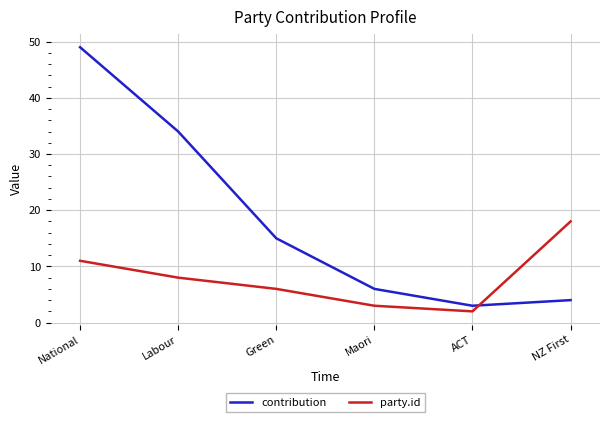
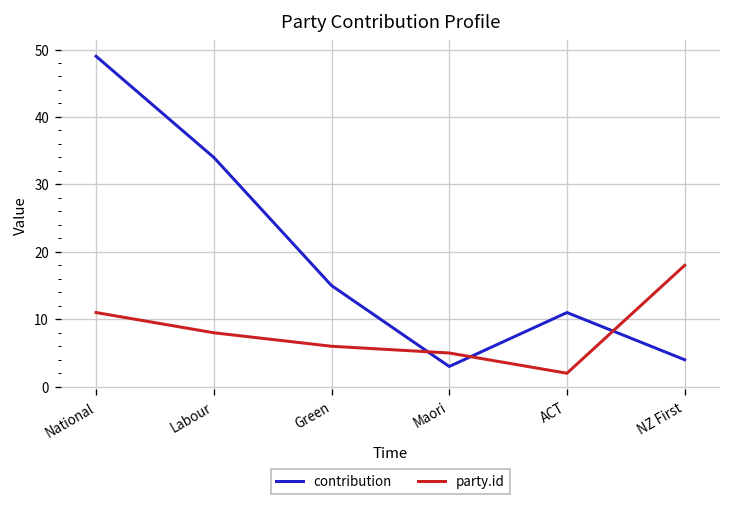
contribution, Maori: 6 -> 3
party.id, Maori: 3 -> 5
contribution, ACT: 3 -> 11
